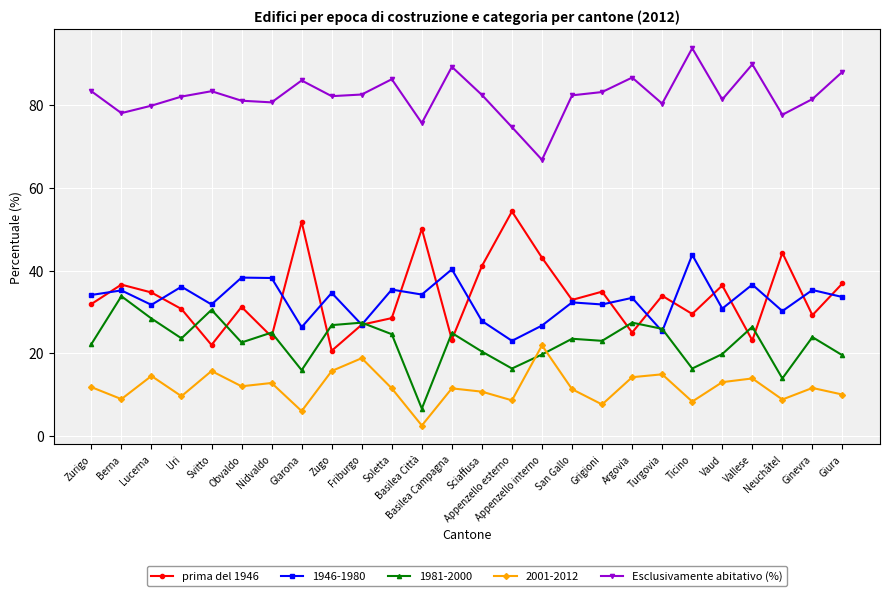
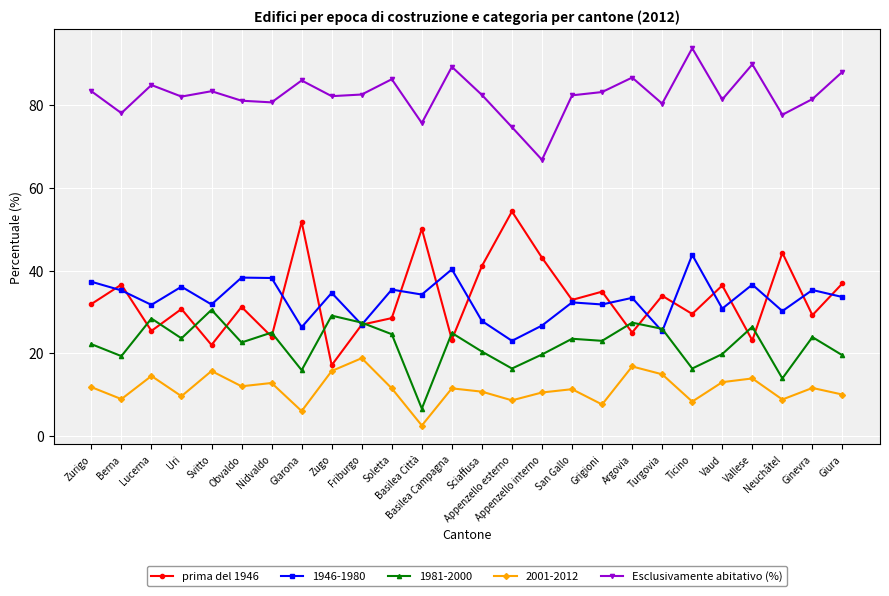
1946-1980, Zurigo: 34 -> 37
1981-2000, Berna: 34 -> 19
prima del 1946, Lucerna: 35 -> 25
Esclusivamente abitativo (%), Lucerna: 80 -> 85
prima del 1946, Zugo: 21 -> 17
1981-2000, Zugo: 27 -> 29
2001-2012, Appenzello interno: 22 -> 11
2001-2012, Argovia: 14 -> 17
